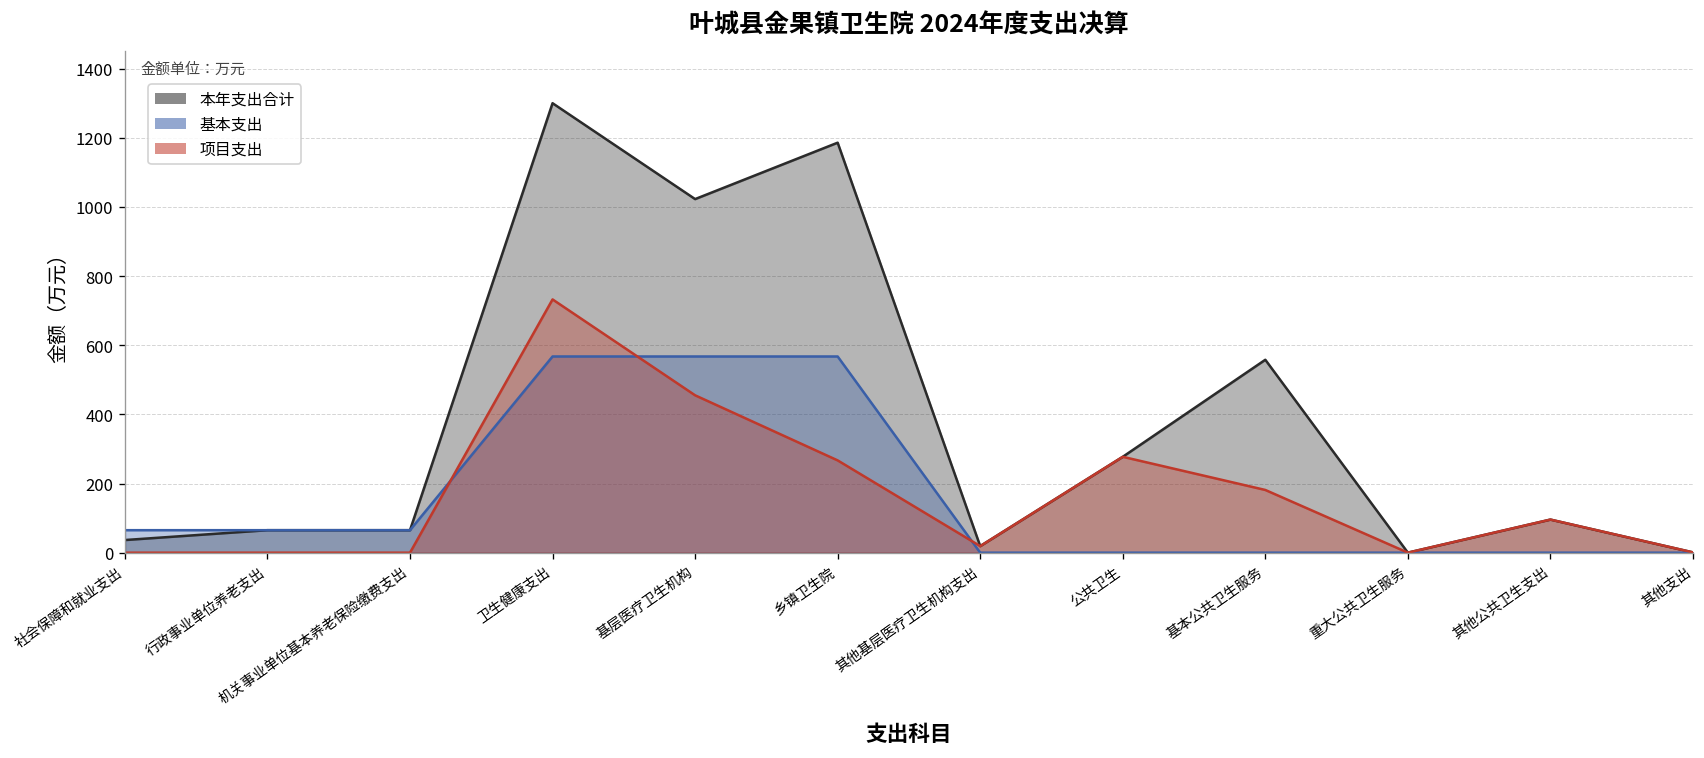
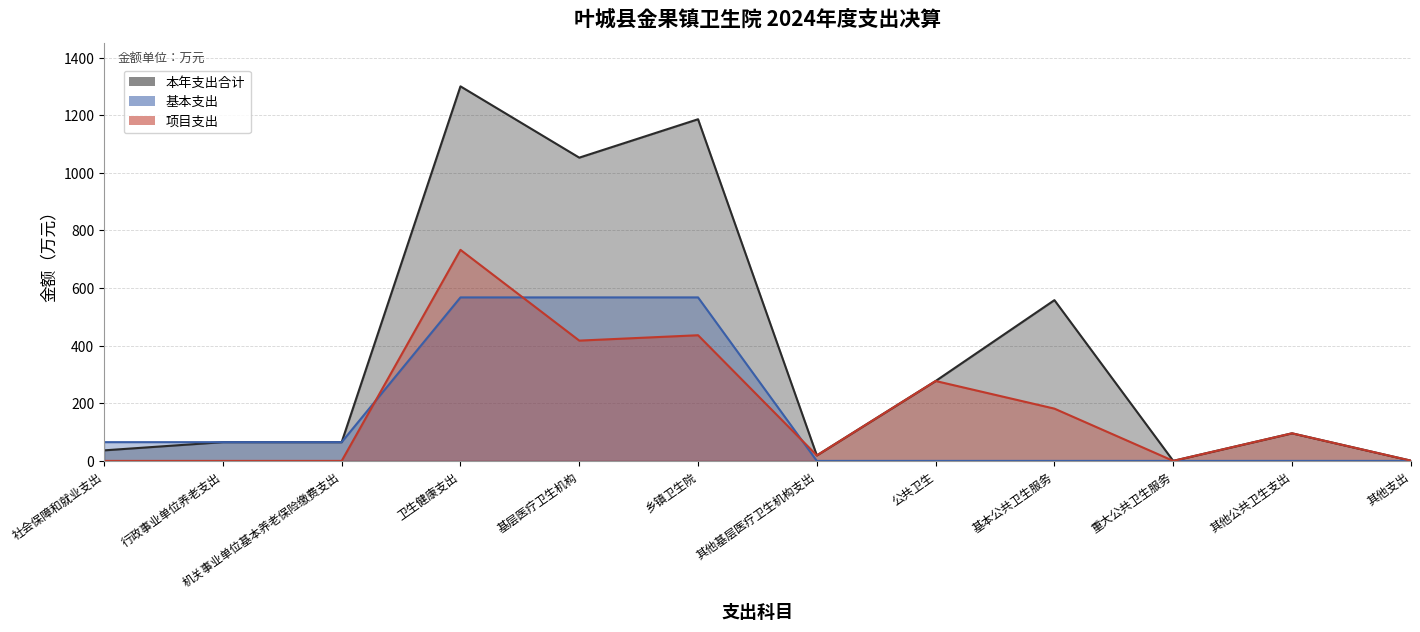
本年支出合计, 基层医疗卫生机构: 1020 -> 1050
项目支出, 基层医疗卫生机构: 460 -> 420
项目支出, 乡镇卫生院: 270 -> 440
